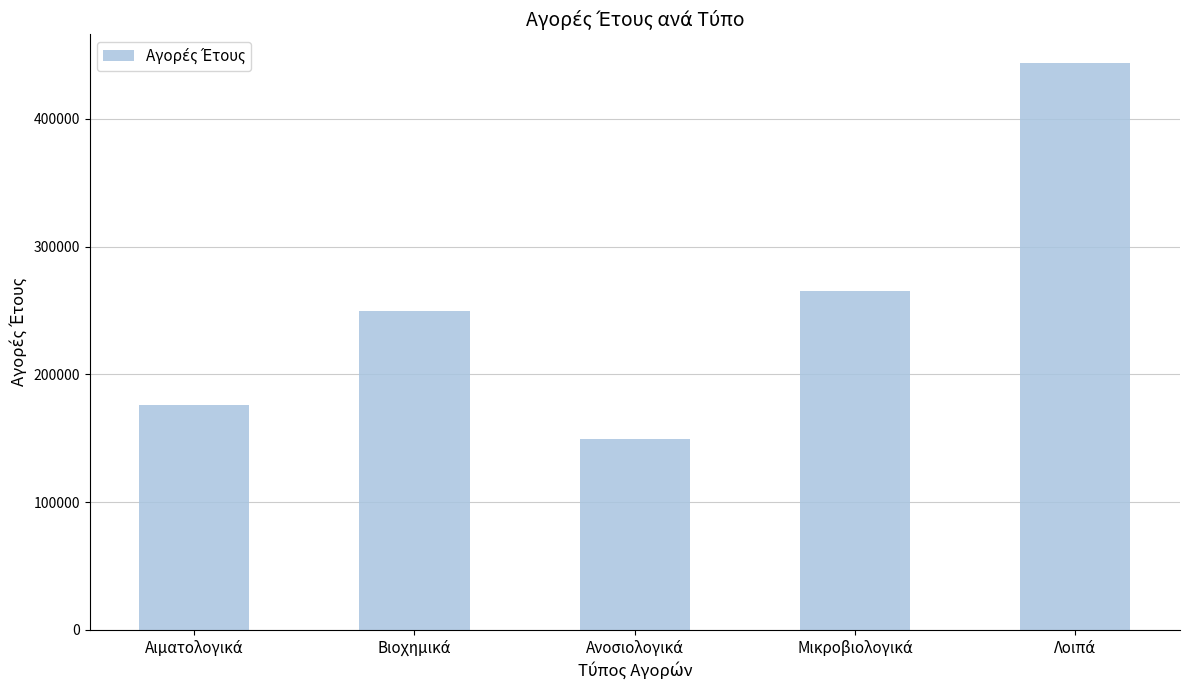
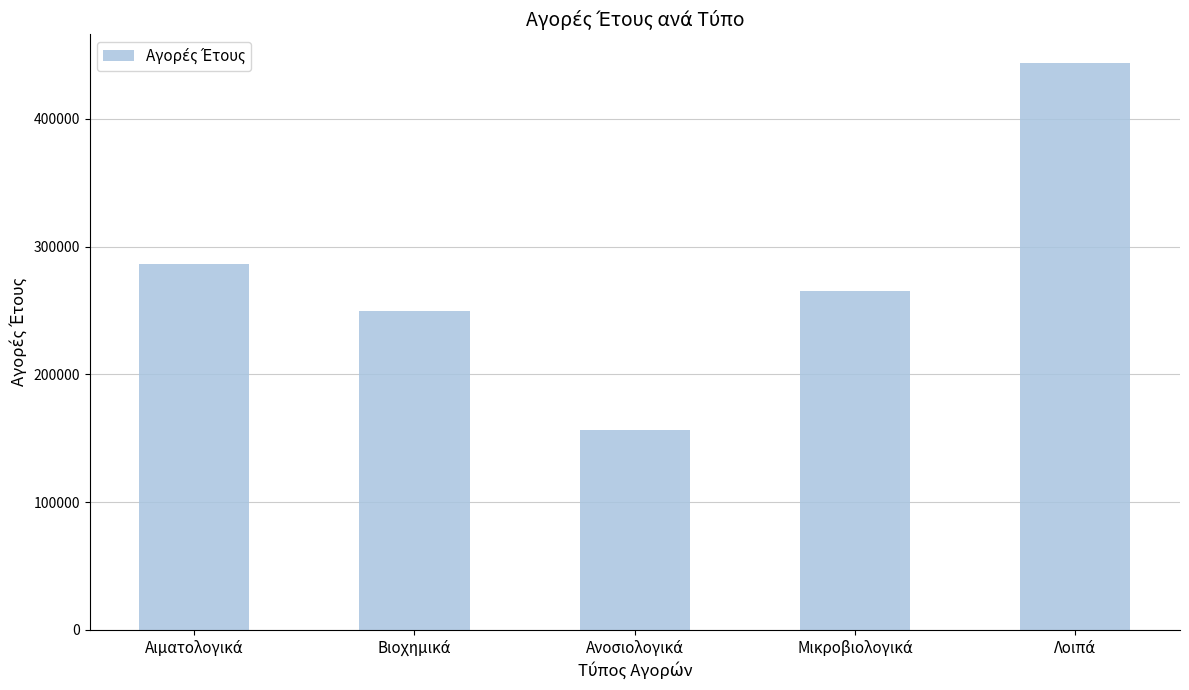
Αιματολογικά: 176000 -> 287000
Ανοσιολογικά: 149000 -> 157000
